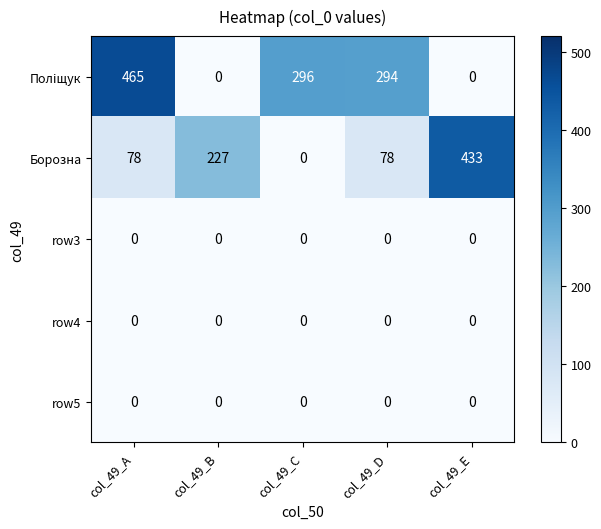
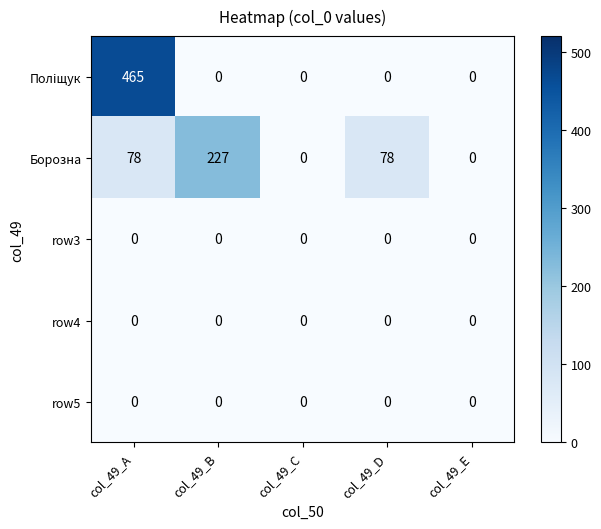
Поліщук, col_49_C: 296 -> 0
Поліщук, col_49_D: 294 -> 0
Борозна, col_49_E: 433 -> 0
